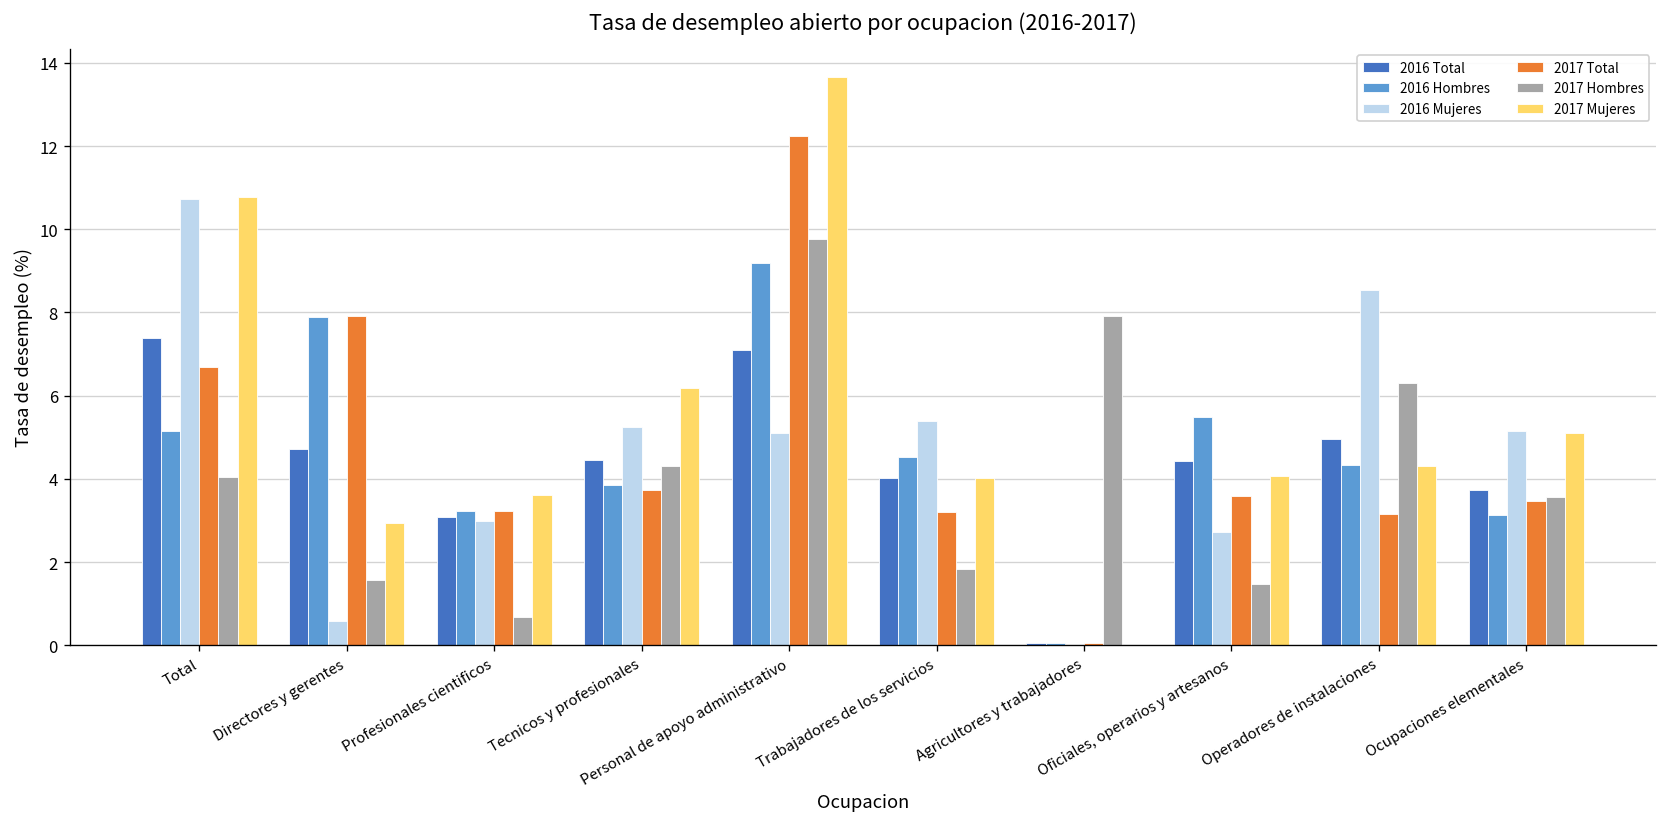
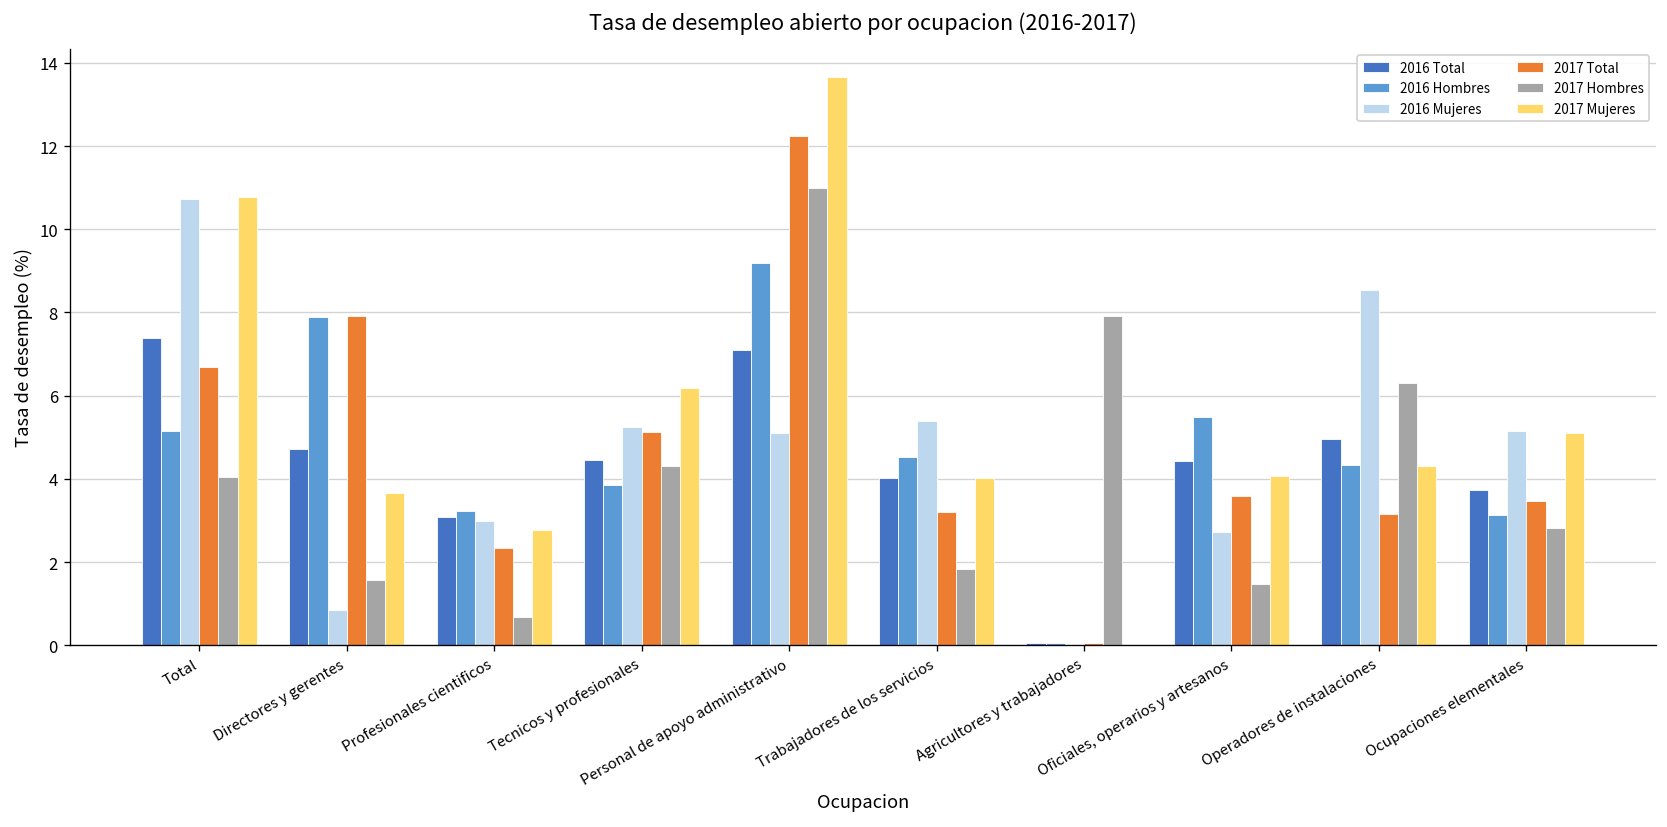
2016 Mujeres, Directores y gerentes: 0.6 -> 0.8
2017 Mujeres, Directores y gerentes: 2.9 -> 3.7
2017 Total, Profesionales cientificos: 3.2 -> 2.3
2017 Mujeres, Profesionales cientificos: 3.6 -> 2.8
2017 Total, Tecnicos y profesionales: 3.7 -> 5.1
2017 Hombres, Personal de apoyo administrativo: 9.8 -> 11.0
2017 Hombres, Ocupaciones elementales: 3.6 -> 2.8
